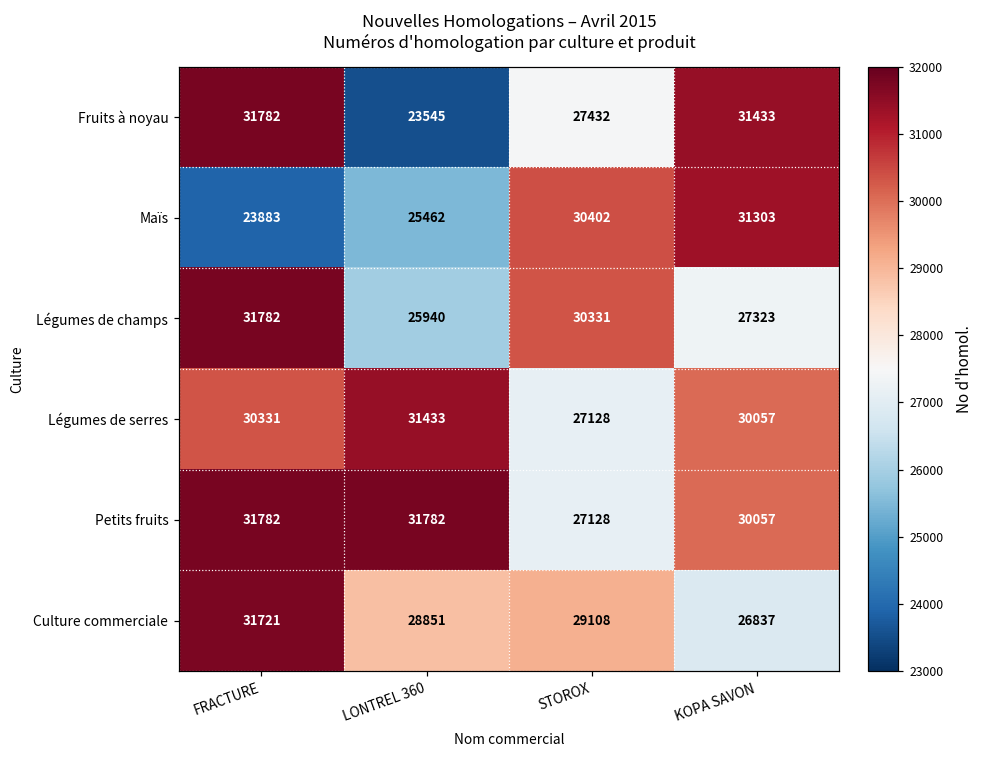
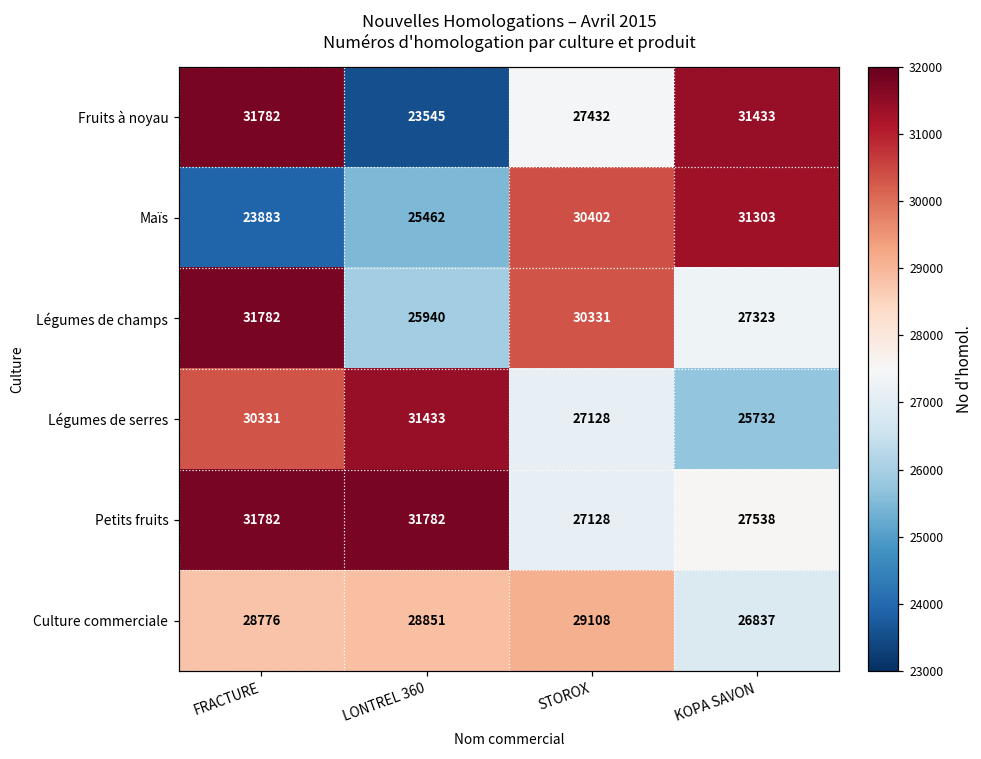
Légumes de serres, KOPA SAVON: 30057 -> 25732
Petits fruits, KOPA SAVON: 30057 -> 27538
Culture commerciale, FRACTURE: 31721 -> 28776
